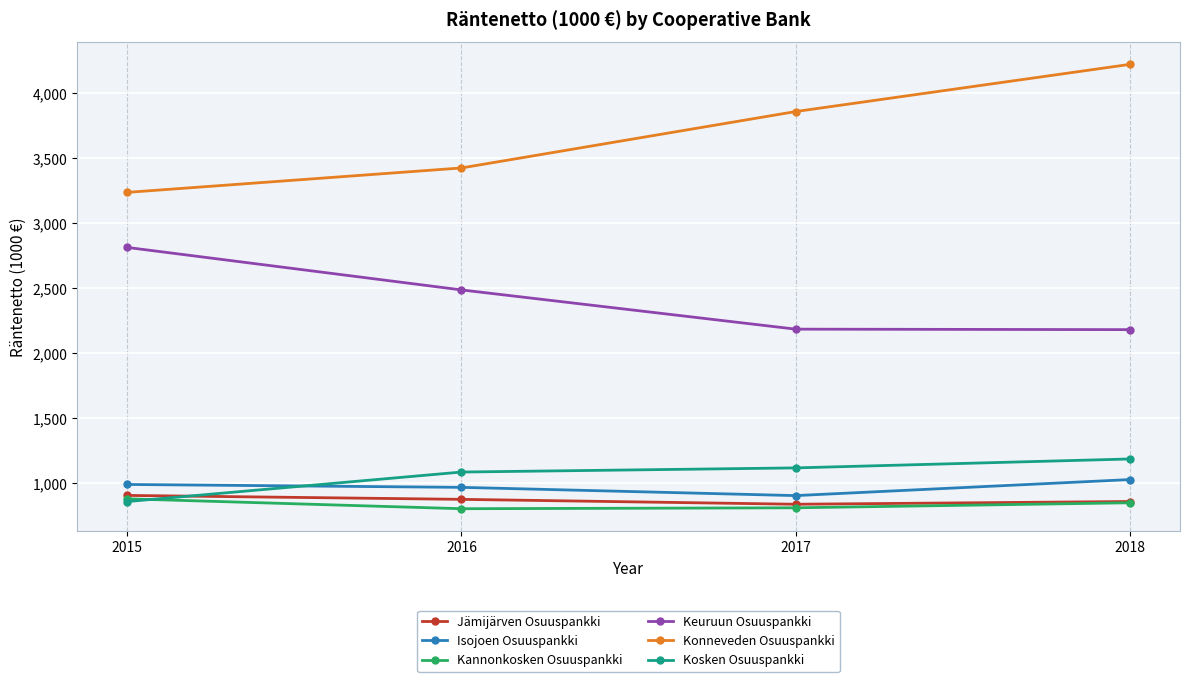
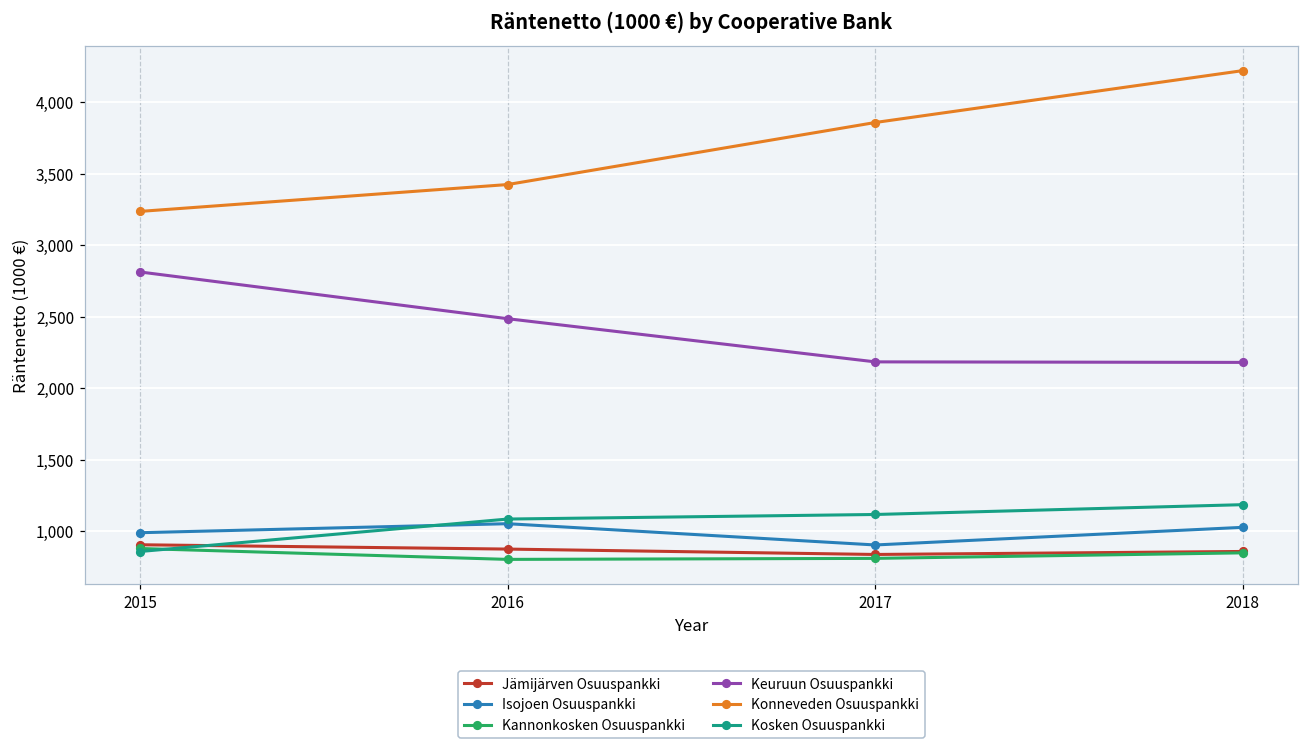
Isojoen Osuuspankki, 2016: 970 -> 1,050
